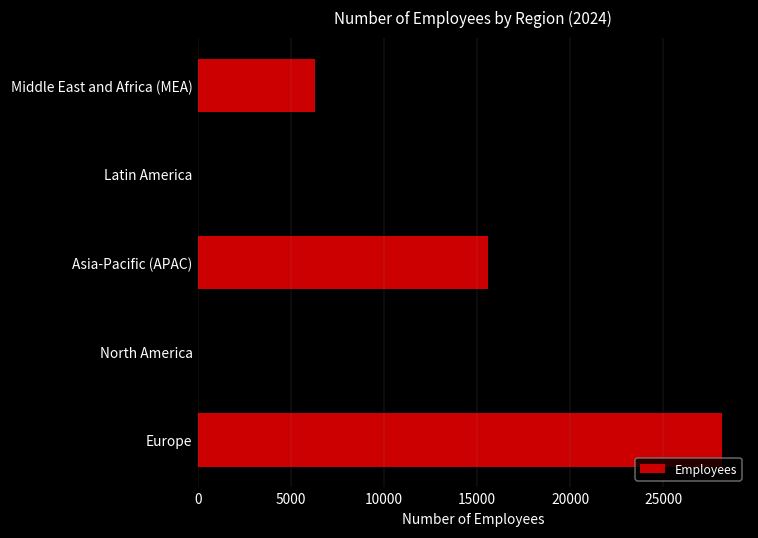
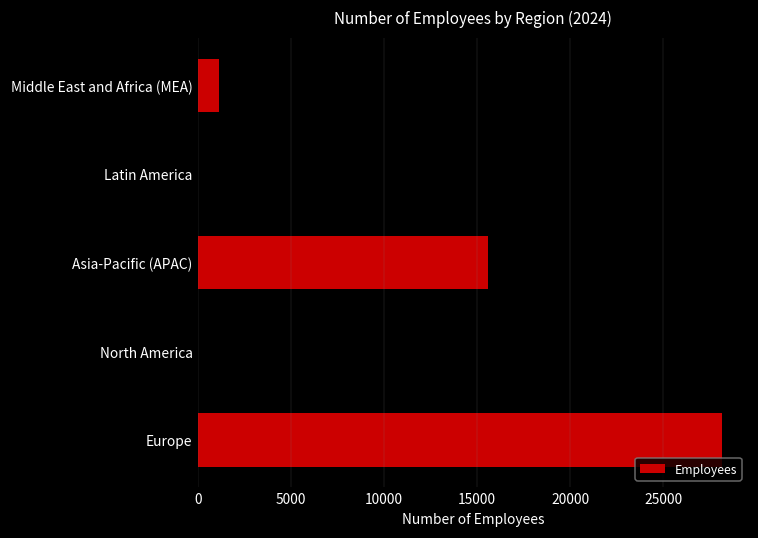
Middle East and Africa (MEA): 6300 -> 1100
